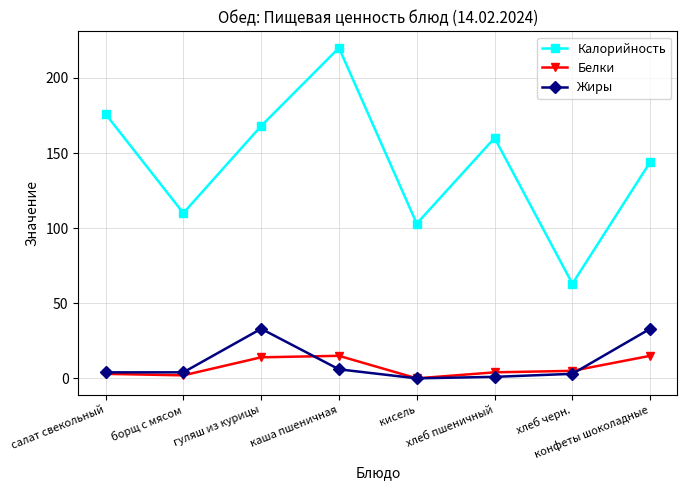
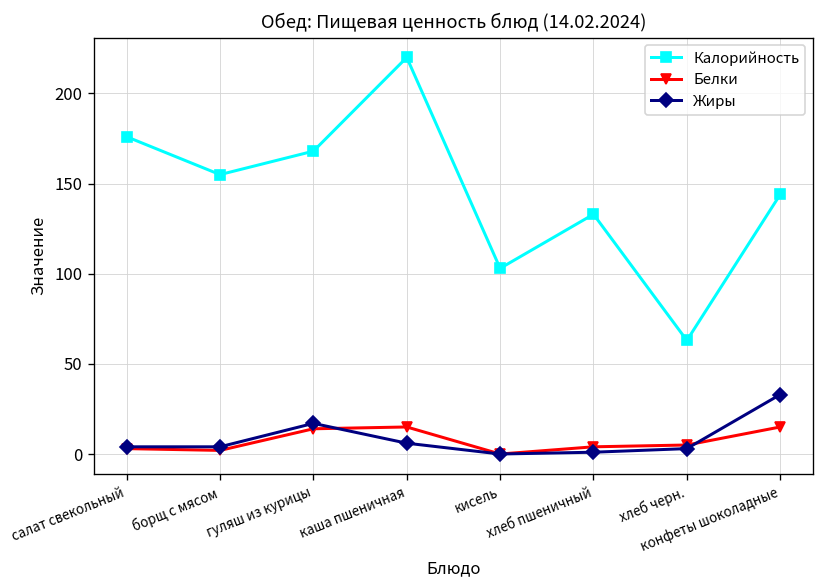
Калорийность, борщ с мясом: 110 -> 155
Жиры, гуляш из курицы: 33 -> 17
Калорийность, хлеб пшеничный: 160 -> 133
